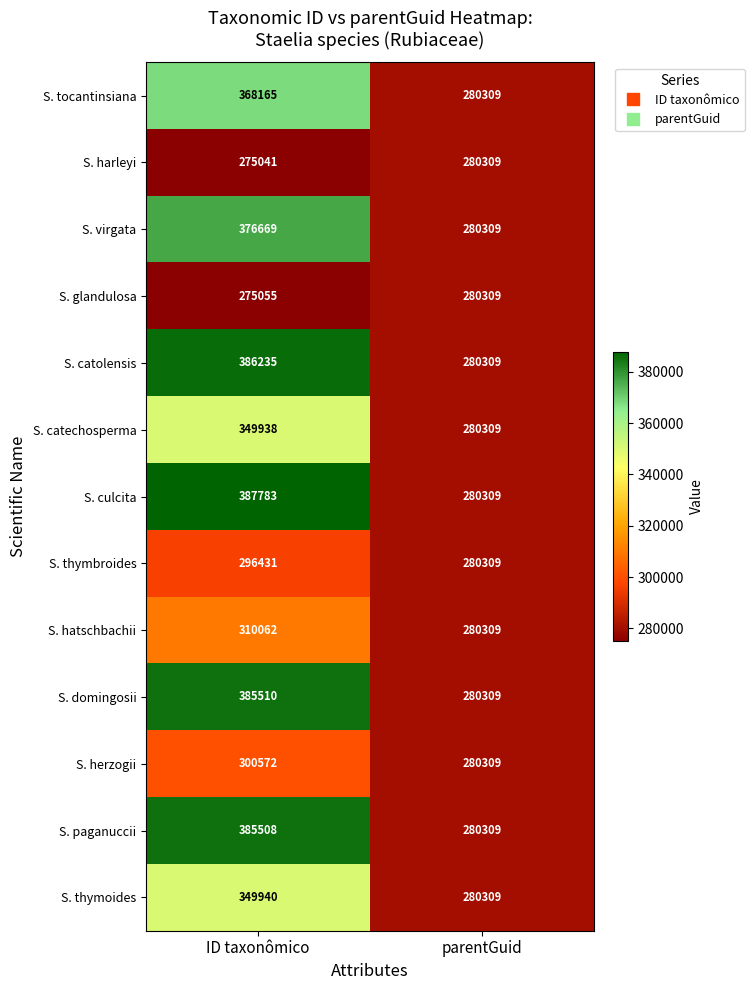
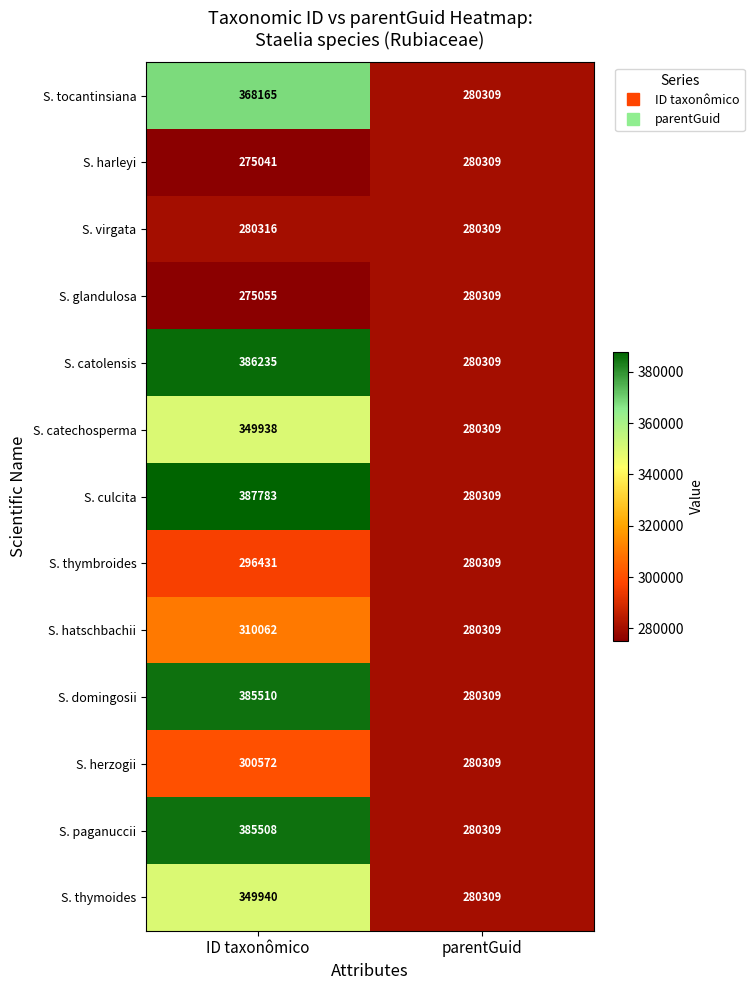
S. virgata, ID taxonômico: 376669 -> 280316
